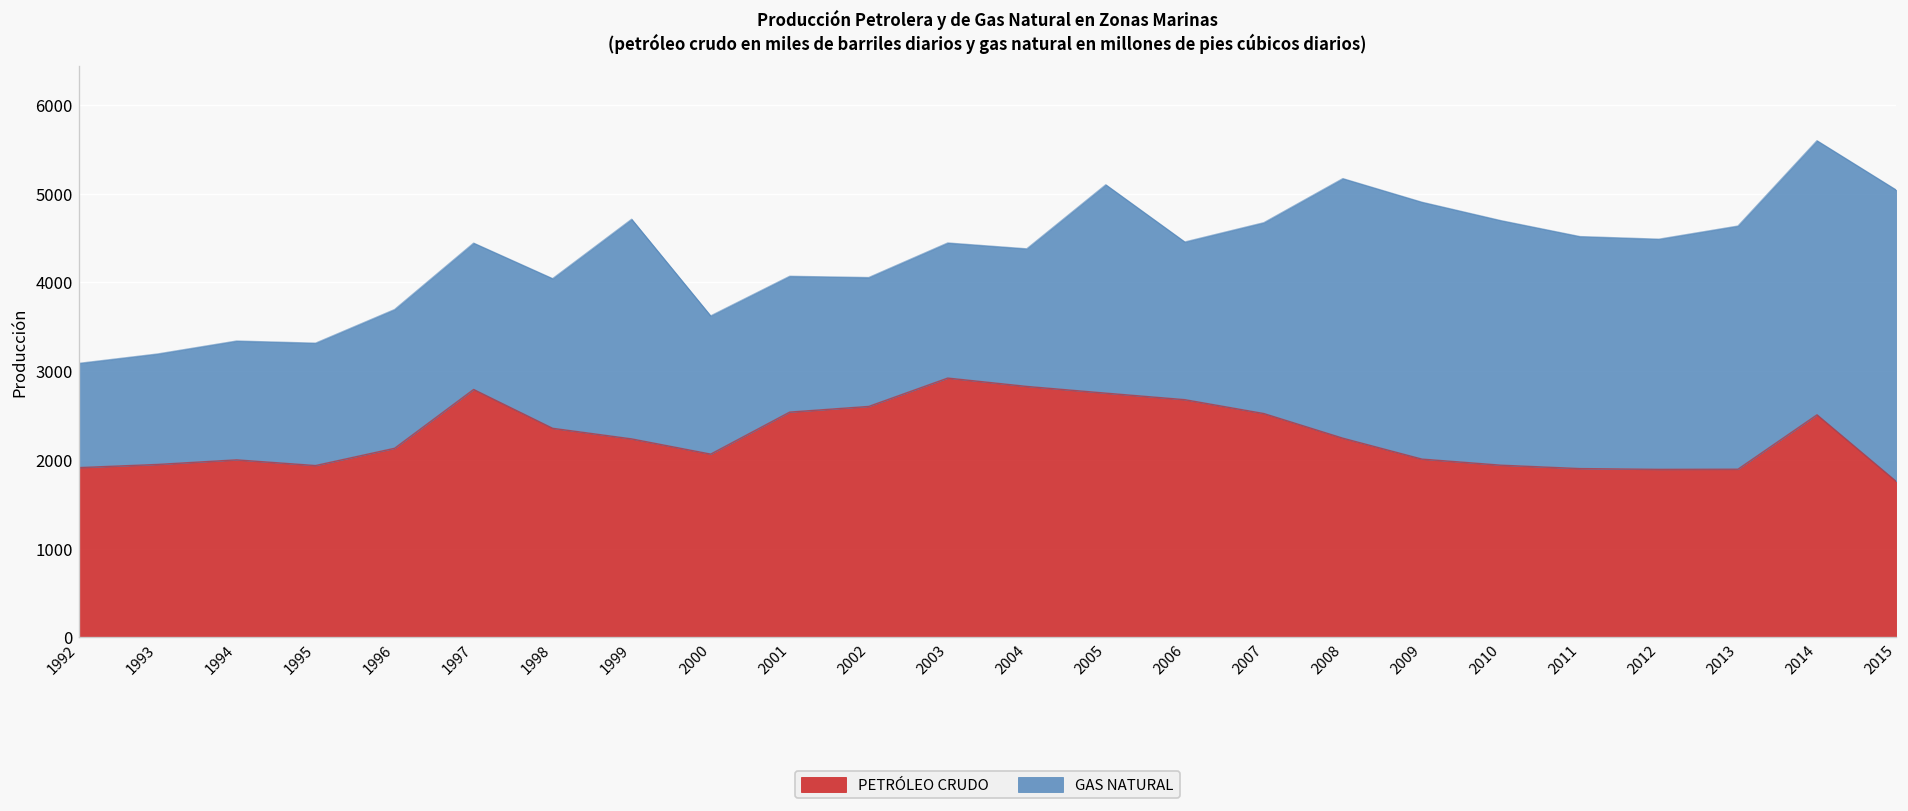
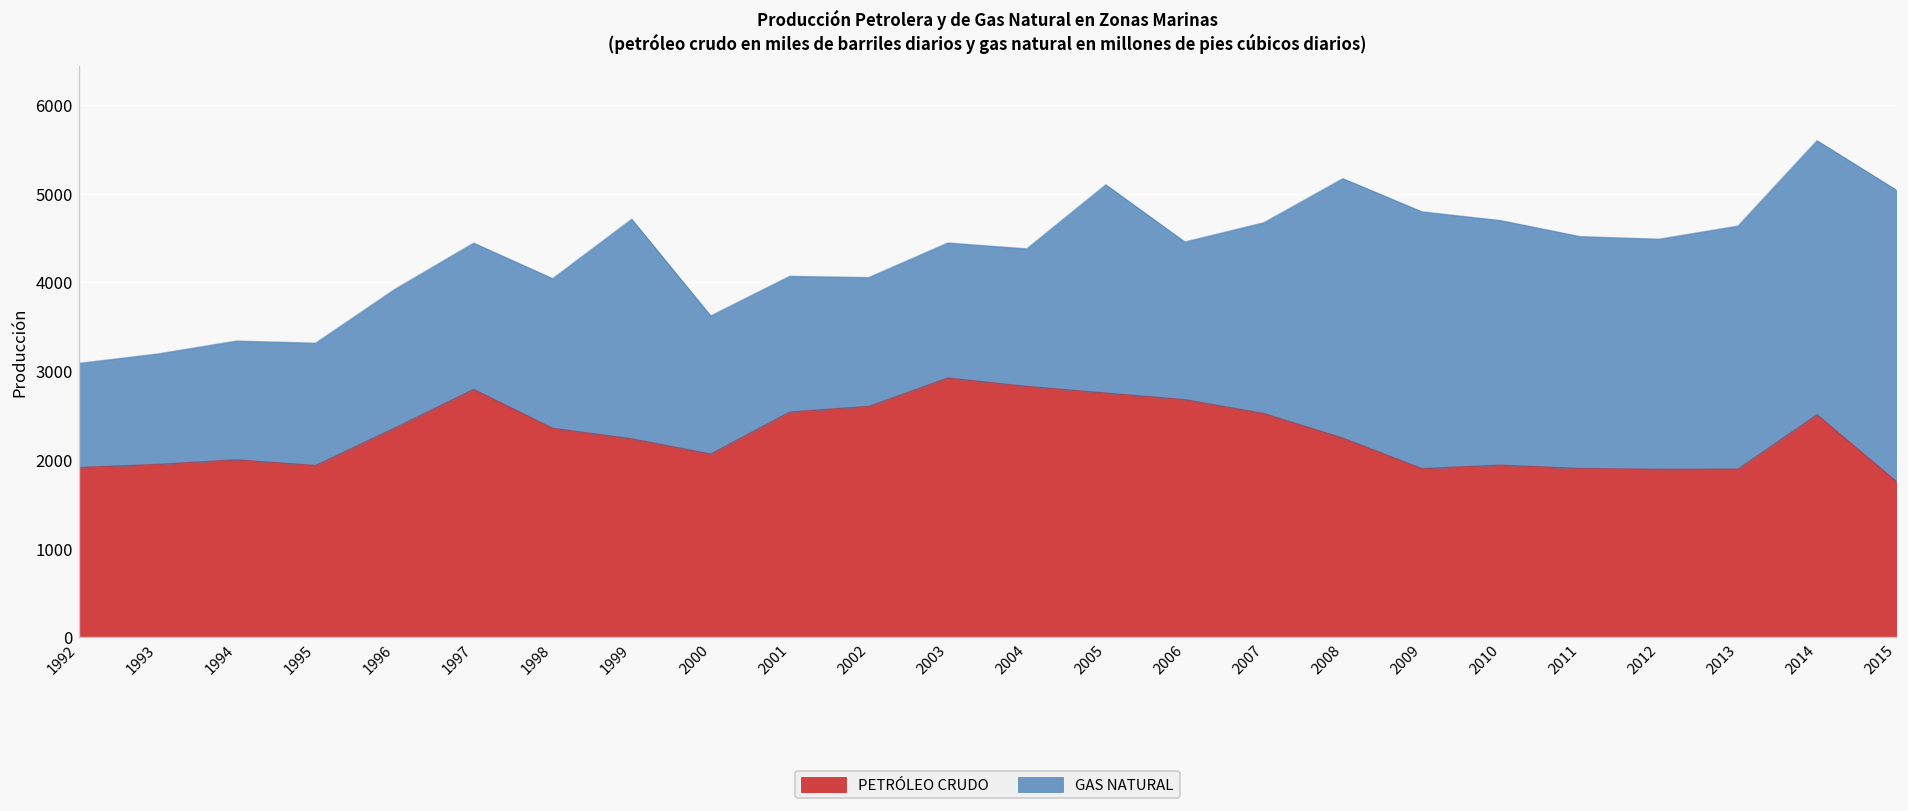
PETRÓLEO CRUDO, 1996: 2100 -> 2400
PETRÓLEO CRUDO, 2009: 2000 -> 1900
